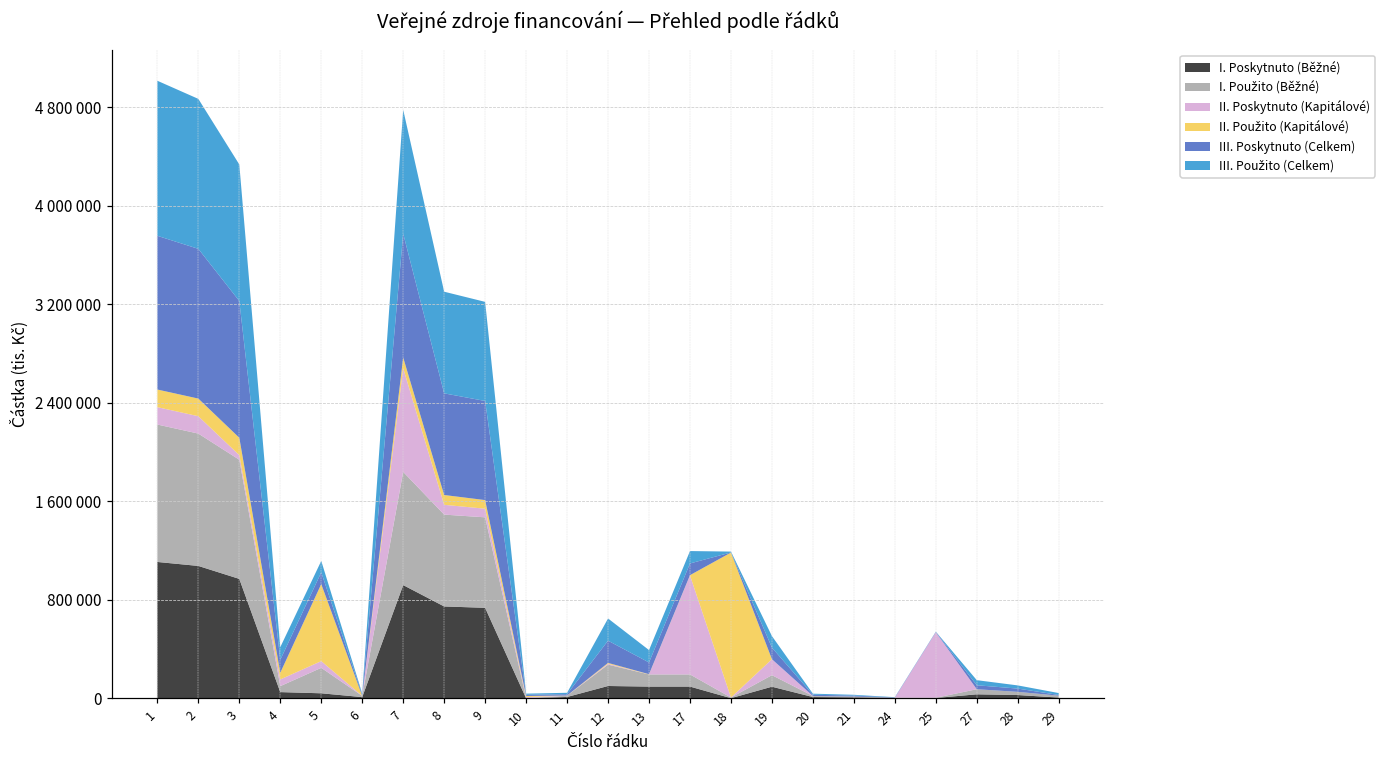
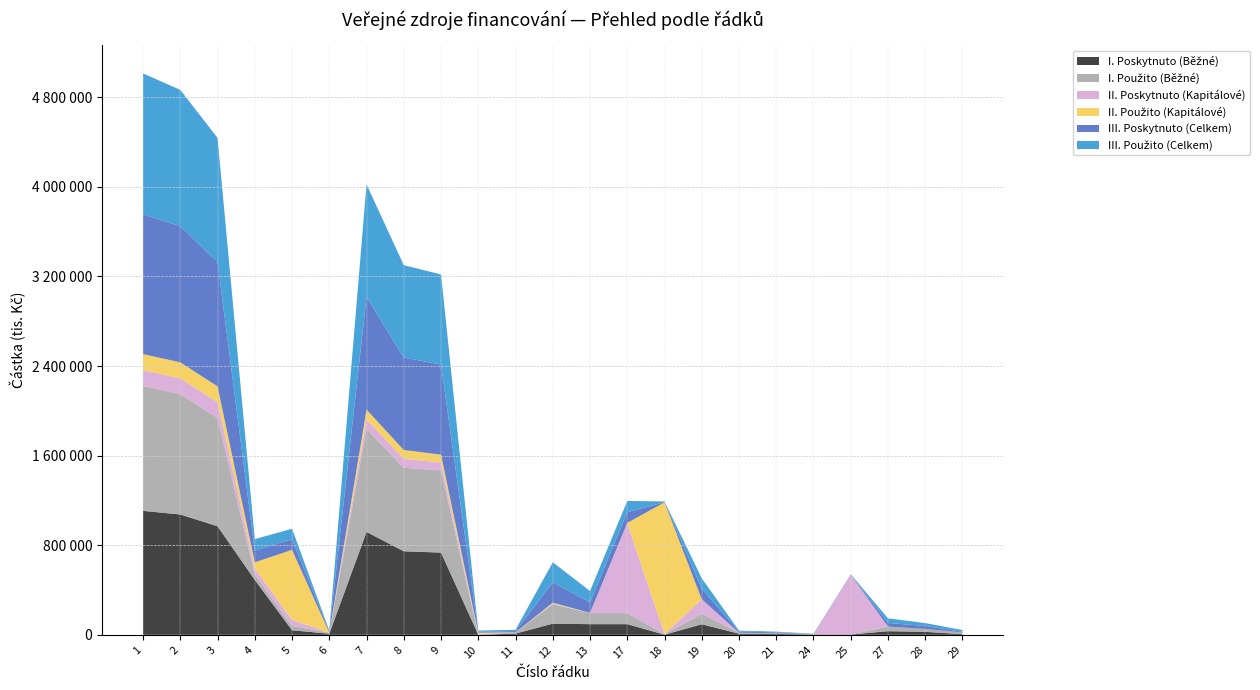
II. Poskytnuto (Kapitálové), 3: 40000 -> 140000
I. Poskytnuto (Běžné), 4: 50000 -> 490000
I. Použito (Běžné), 5: 210000 -> 40000
II. Poskytnuto (Kapitálové), 7: 840000 -> 90000
